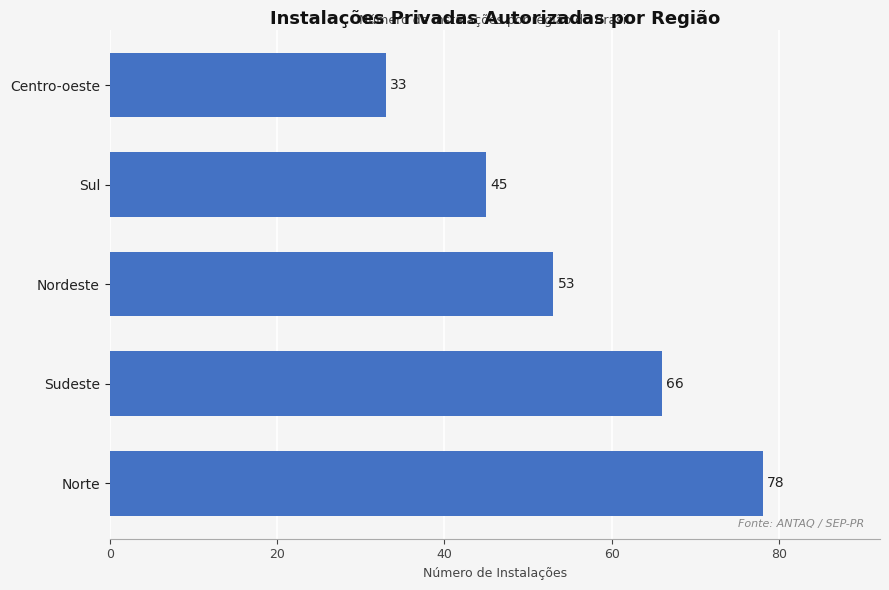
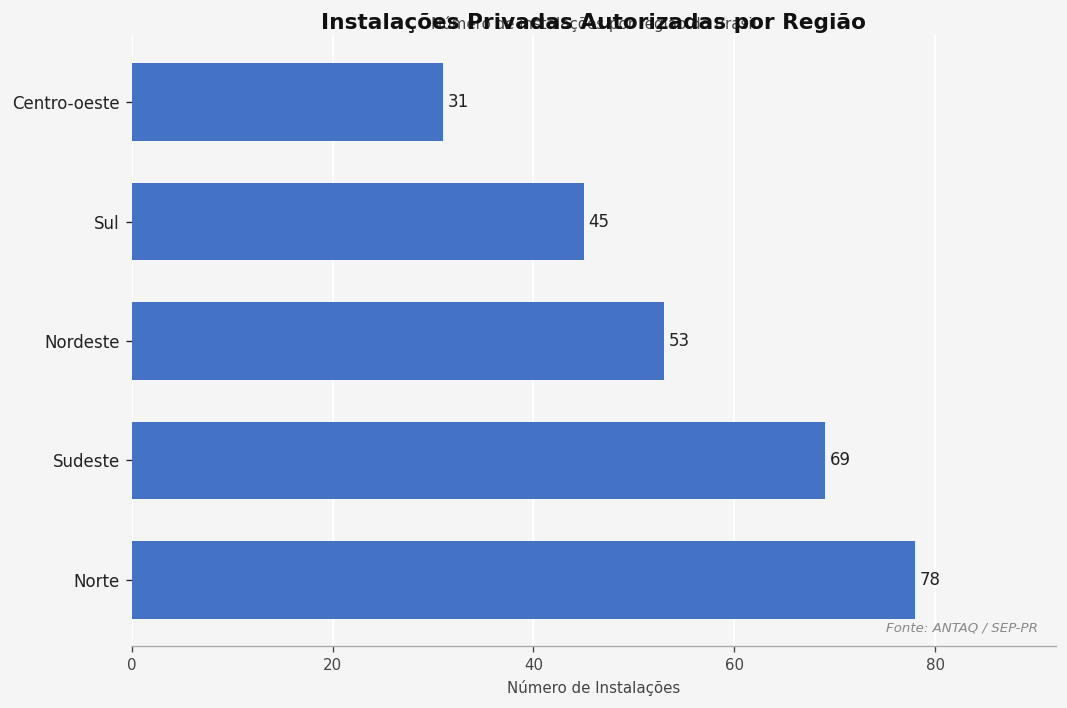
Centro-oeste: 33 -> 31
Sudeste: 66 -> 69
